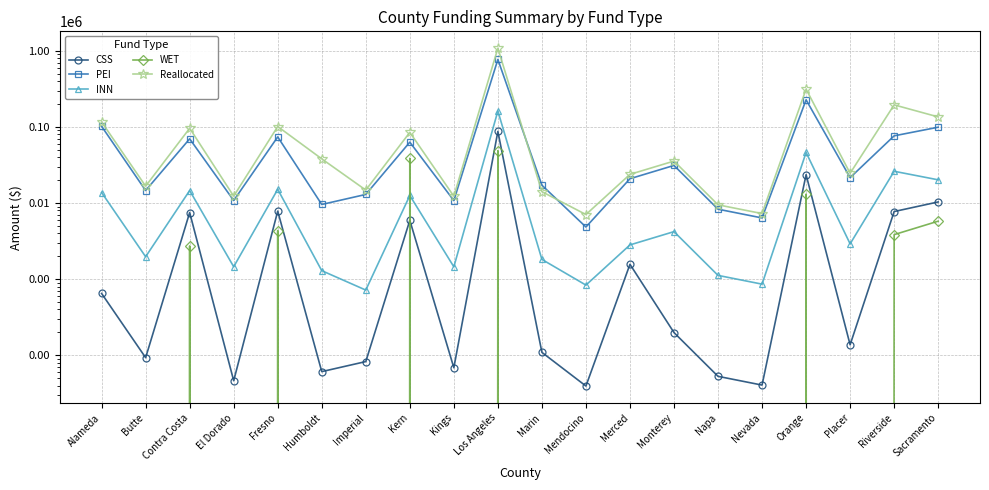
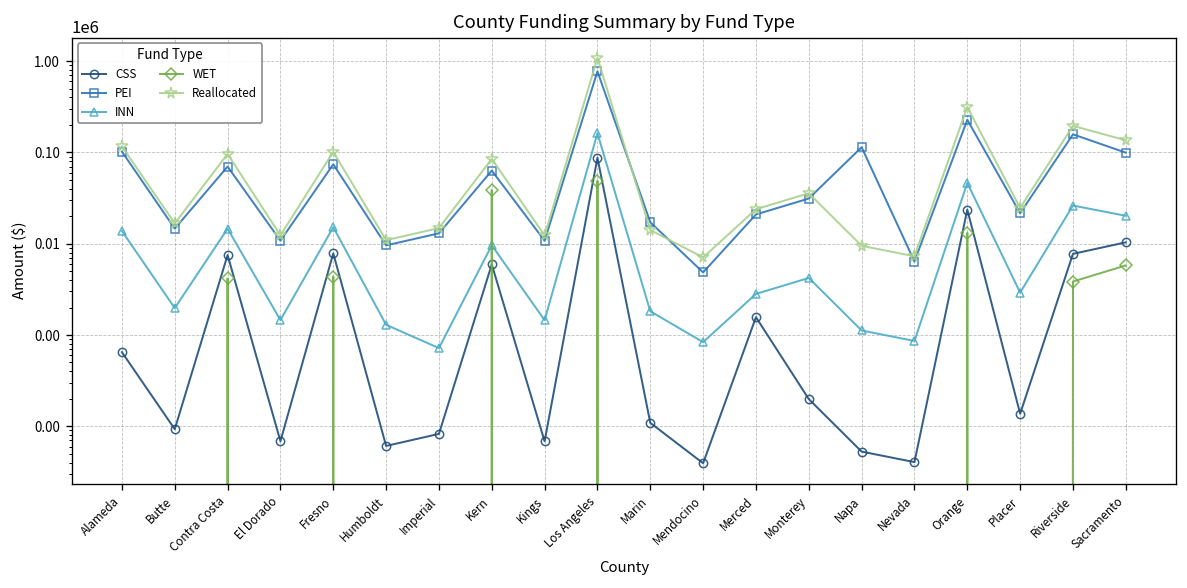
WET, Contra Costa: 2700 -> 4000
CSS, El Dorado: 50 -> 70
Reallocated, Humboldt: 40000 -> 11000
INN, Kern: 13000 -> 10000
PEI, Napa: 8000 -> 110000
PEI, Riverside: 80000 -> 160000
